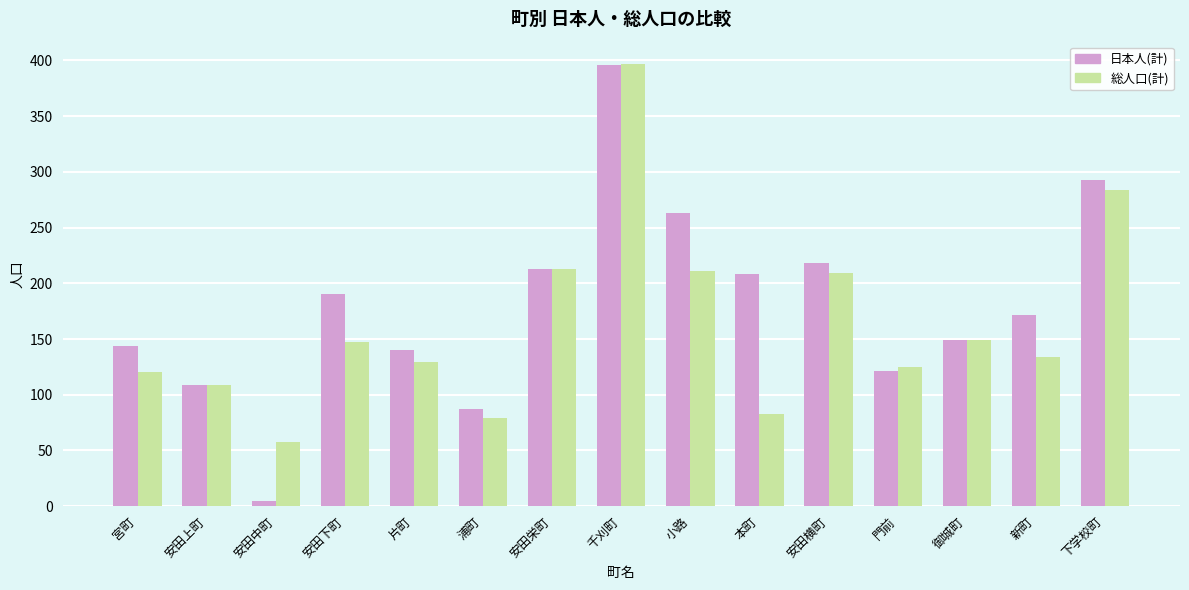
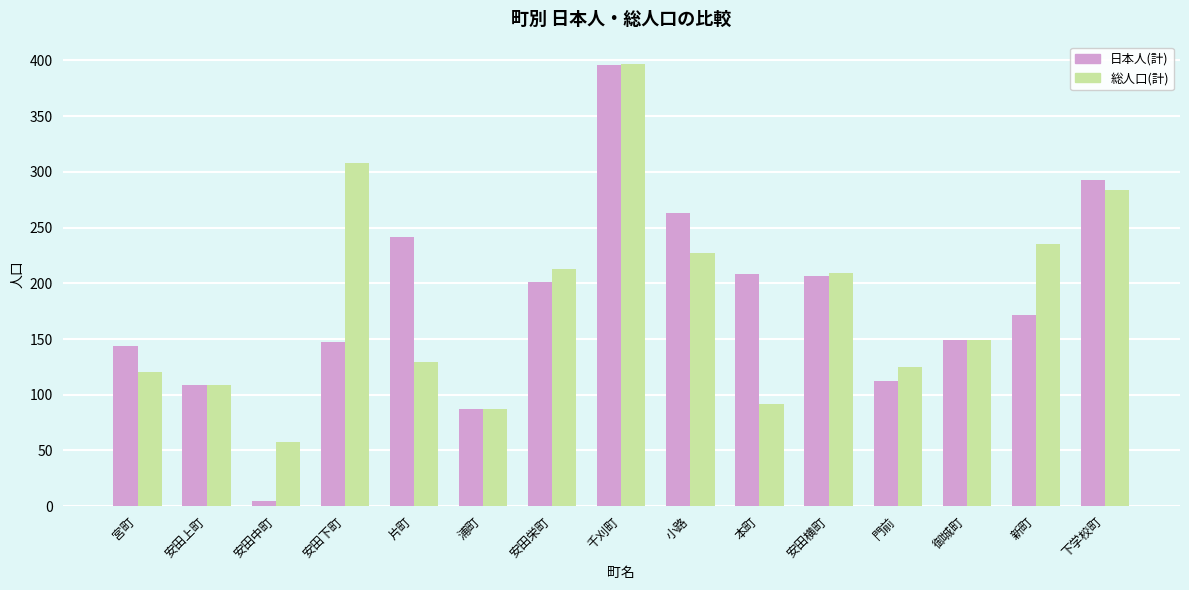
日本人(計), 安田下町: 190 -> 147
総人口(計), 安田下町: 147 -> 308
日本人(計), 片町: 140 -> 242
総人口(計), 浦町: 79 -> 87
日本人(計), 安田栄町: 213 -> 201
総人口(計), 小路: 211 -> 227
総人口(計), 本町: 83 -> 92
日本人(計), 安田横町: 218 -> 207
日本人(計), 門前: 121 -> 112
総人口(計), 新町: 134 -> 235
